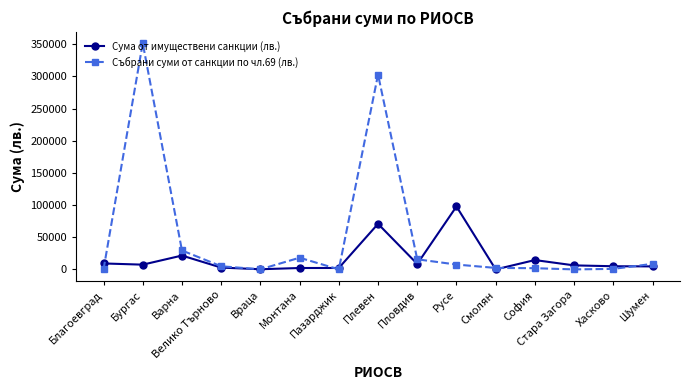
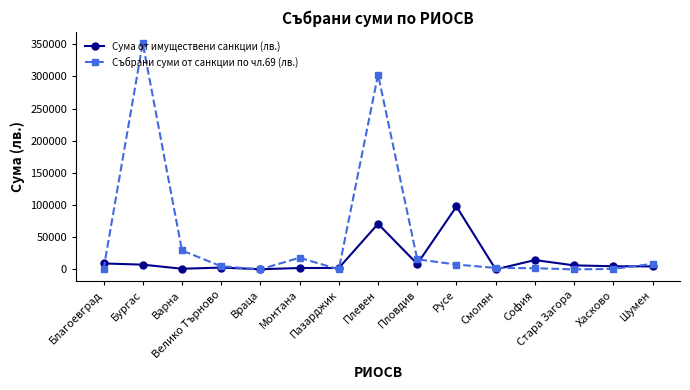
Сума от имуществени санкции (лв.), Варна: 20000 -> 0
